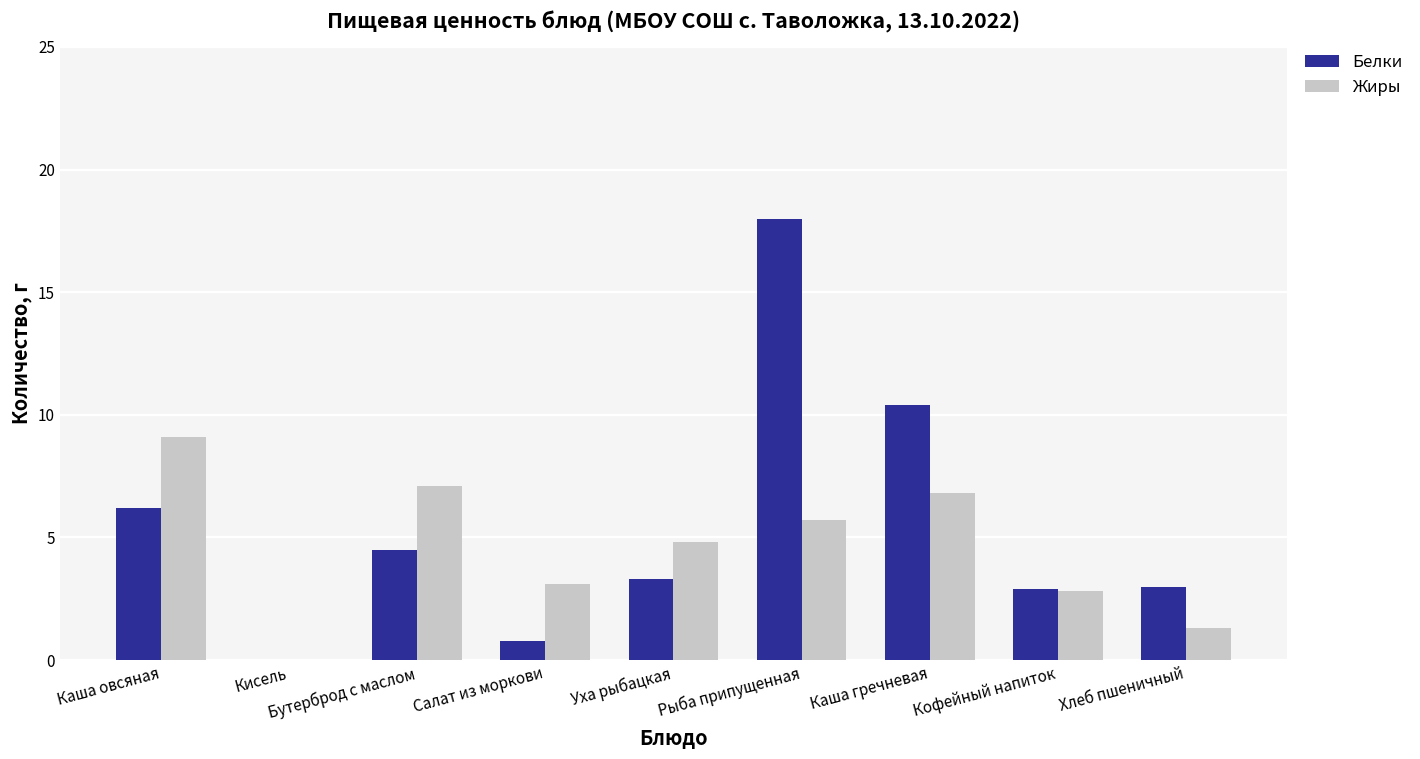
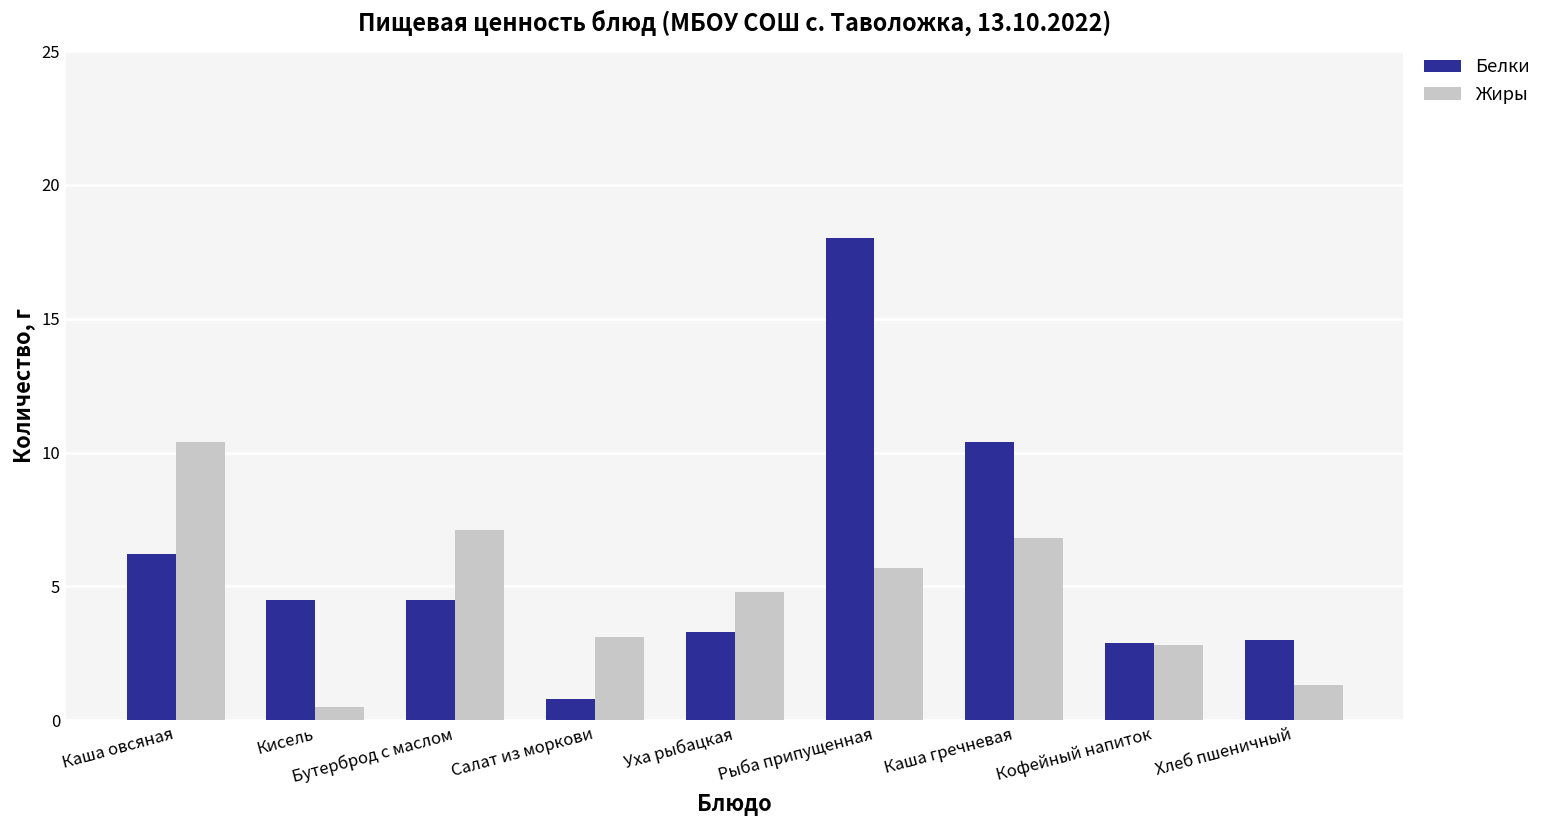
Жиры, Каша овсяная: 9.1 -> 10.4
Белки, Кисель: 0.0 -> 4.5
Жиры, Кисель: 0.0 -> 0.5
